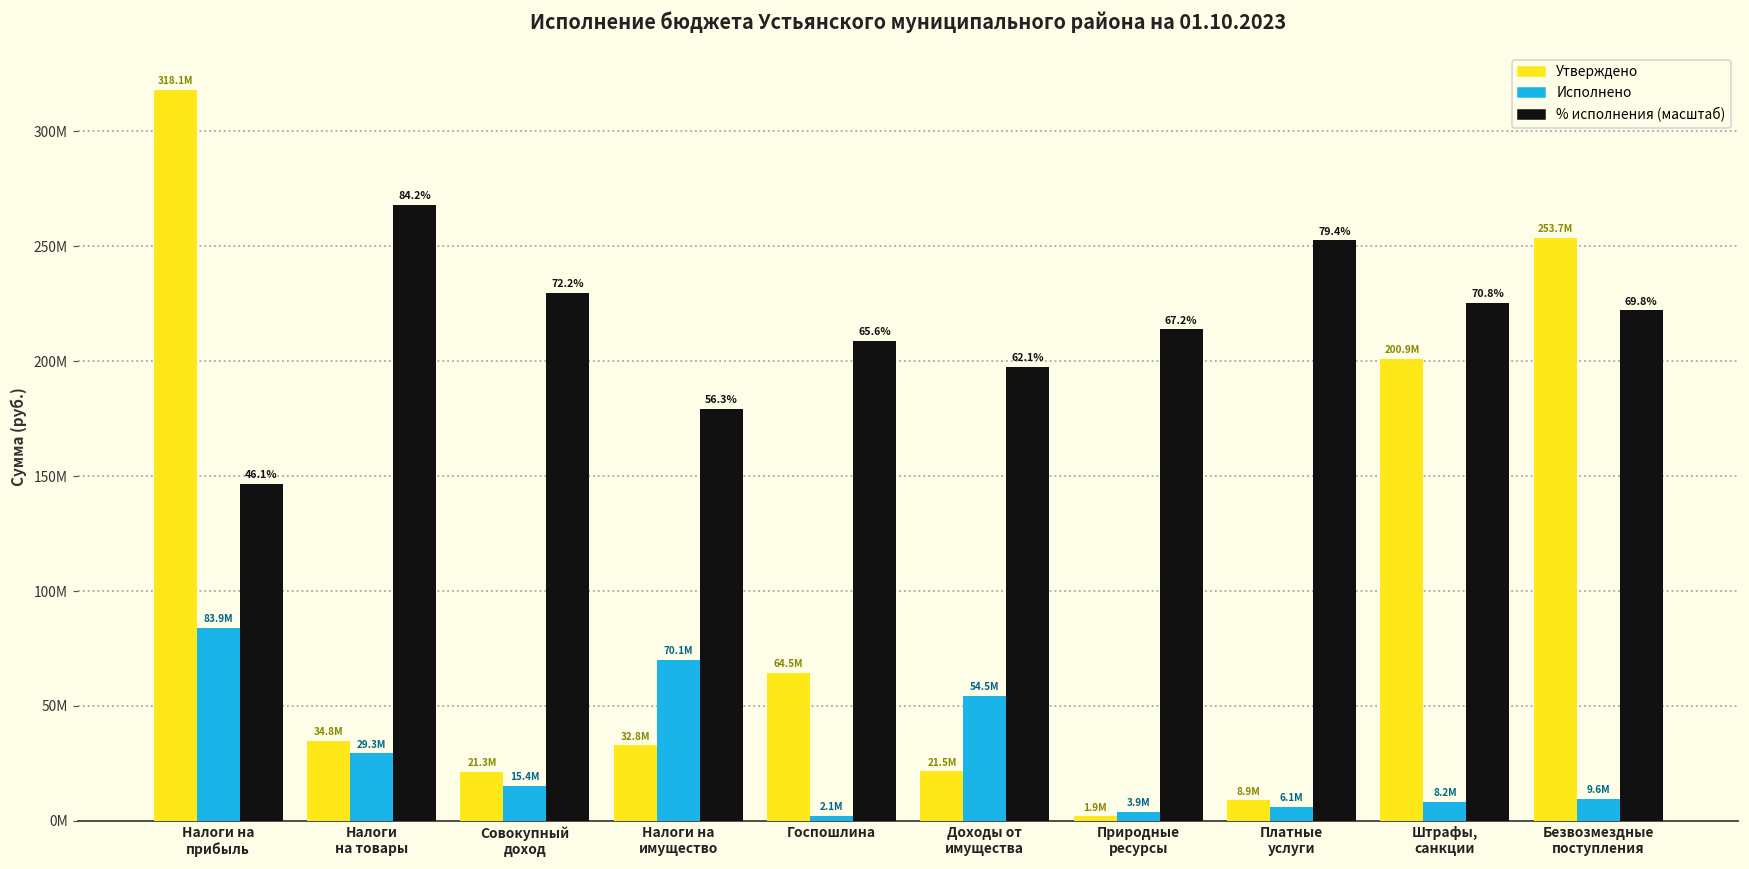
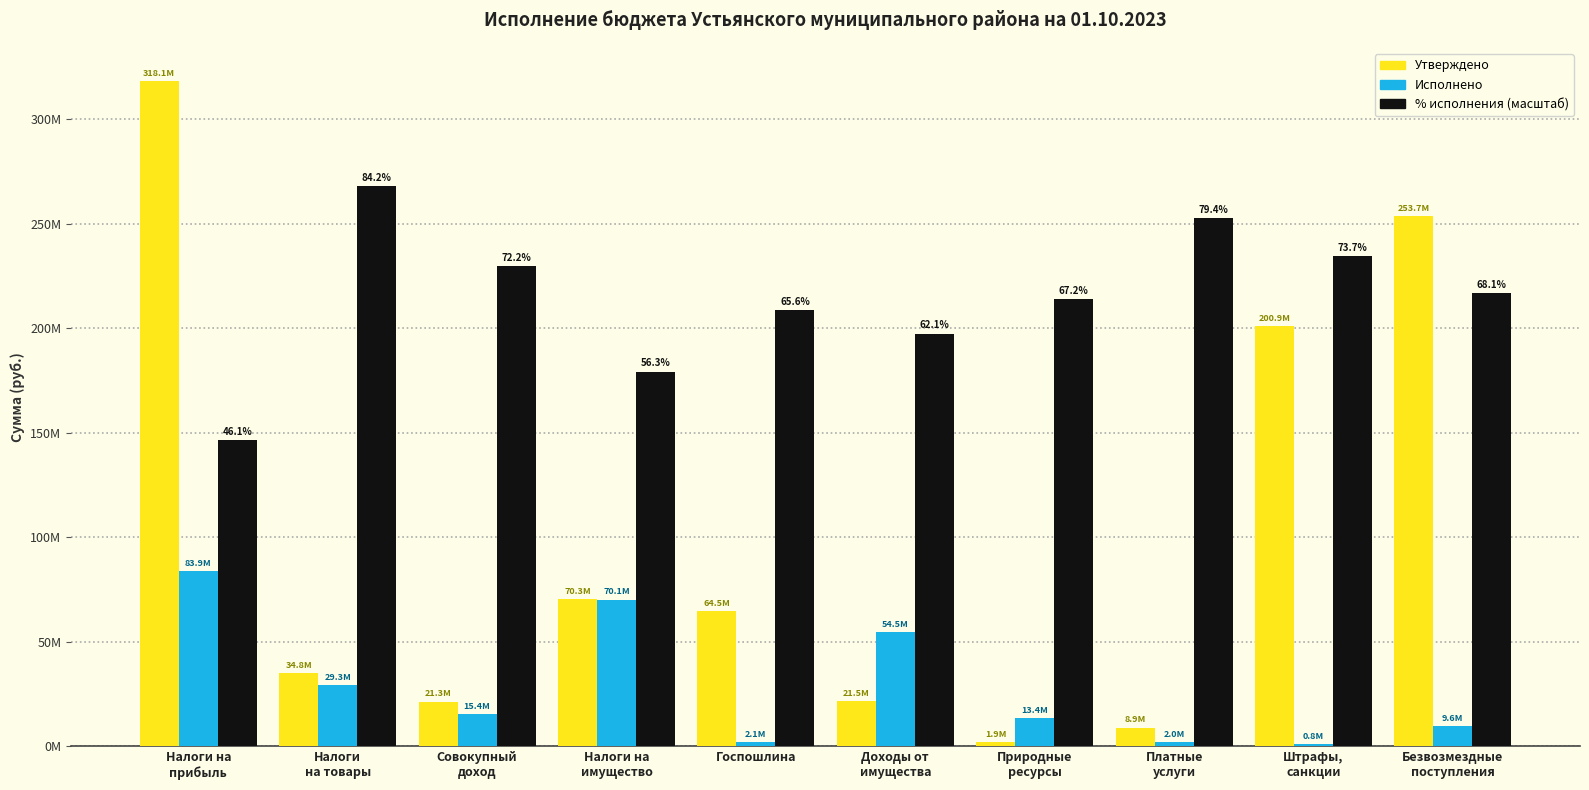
Утверждено, Налоги на имущество: 32.8М -> 70.3М
Исполнено, Природные ресурсы: 3.9М -> 13.4М
Исполнено, Платные услуги: 6.1М -> 2.0М
Исполнено, Штрафы, санкции: 8.2М -> 0.8М
% исполнения (масштаб), Штрафы, санкции: 70.8% -> 73.7%
% исполнения (масштаб), Безвозмездные поступления: 69.8% -> 68.1%
